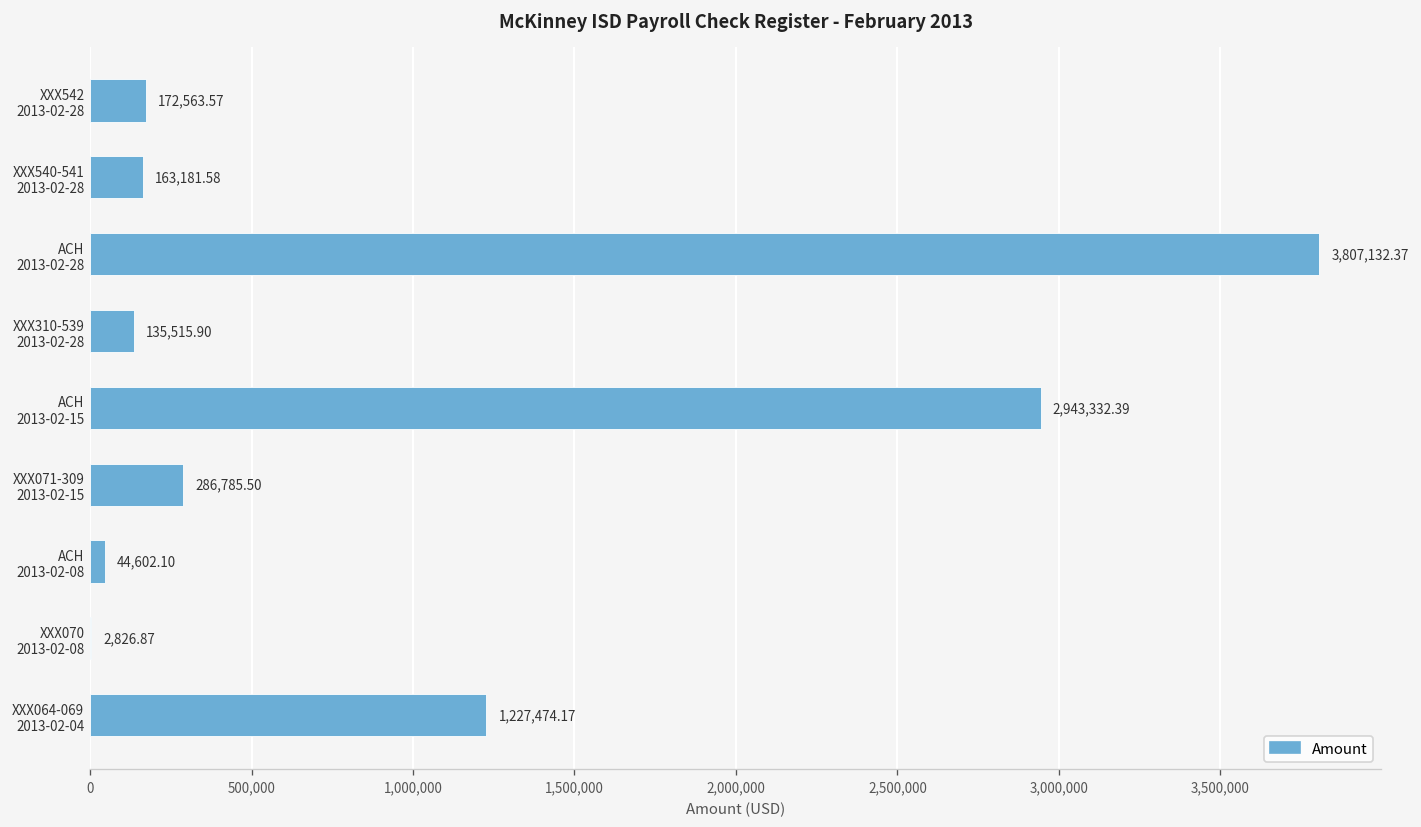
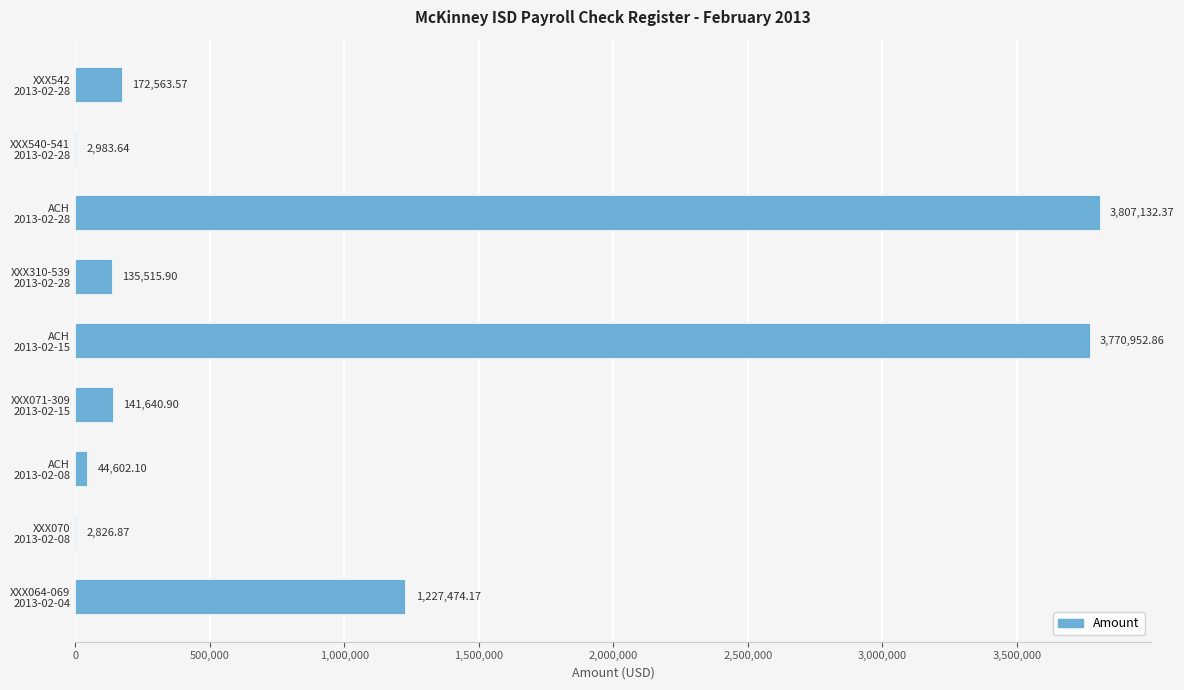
XXX540-541 2013-02-28: 163,181.58 -> 2,983.64
ACH 2013-02-15: 2,943,332.39 -> 3,770,952.86
XXX071-309 2013-02-15: 286,785.50 -> 141,640.90
